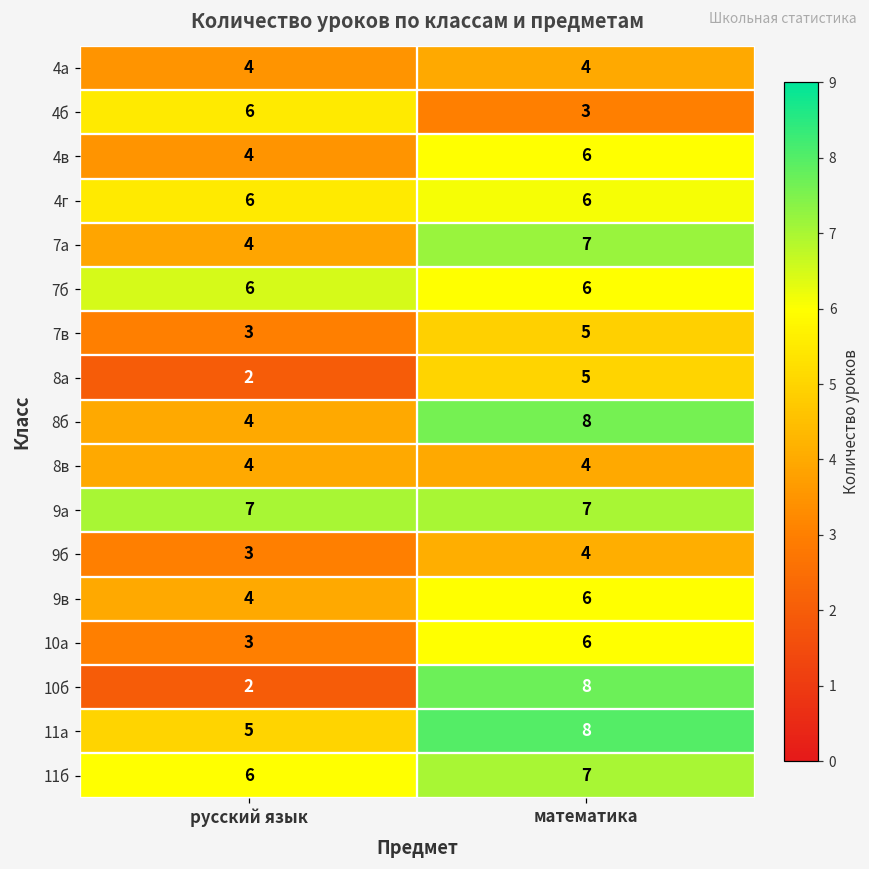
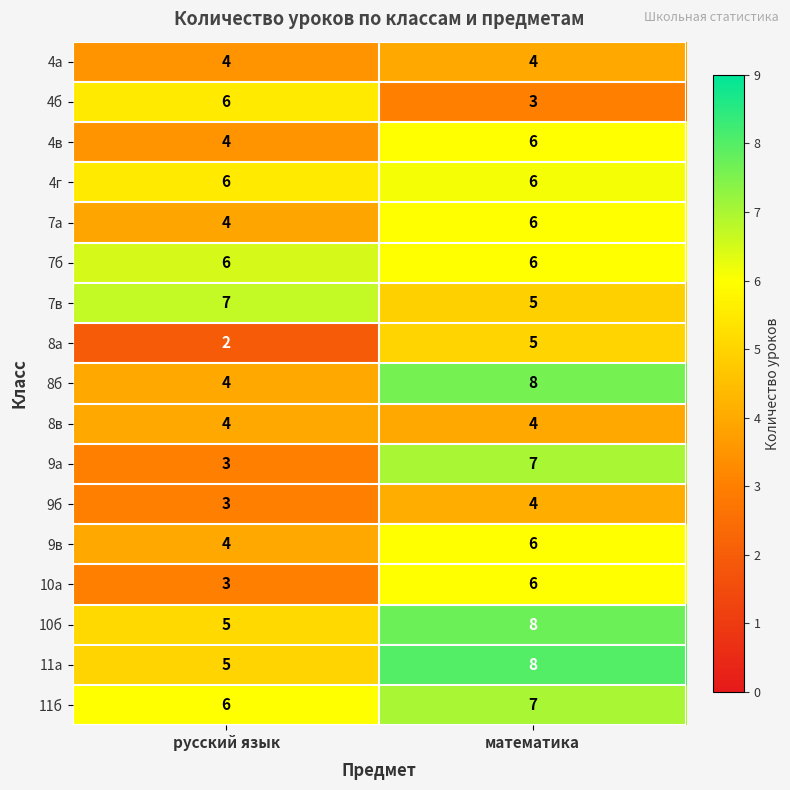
7а, математика: 7 -> 6
7в, русский язык: 3 -> 7
9а, русский язык: 7 -> 3
10б, русский язык: 2 -> 5
